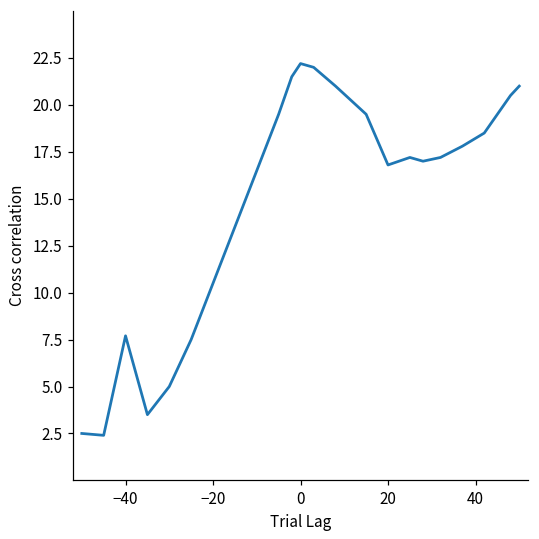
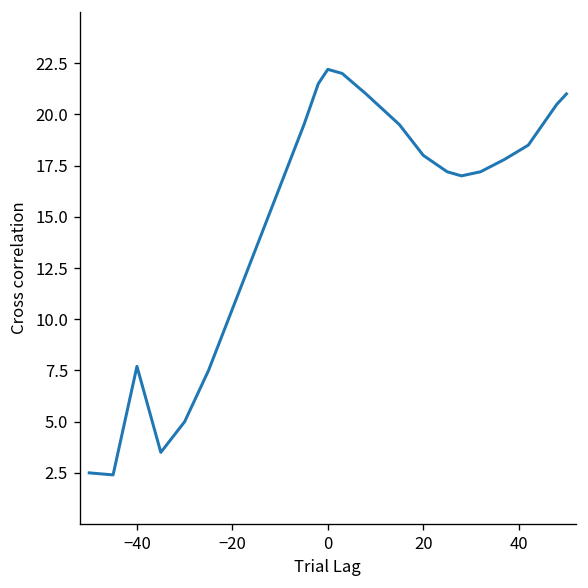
20: 16.8 -> 18.0
